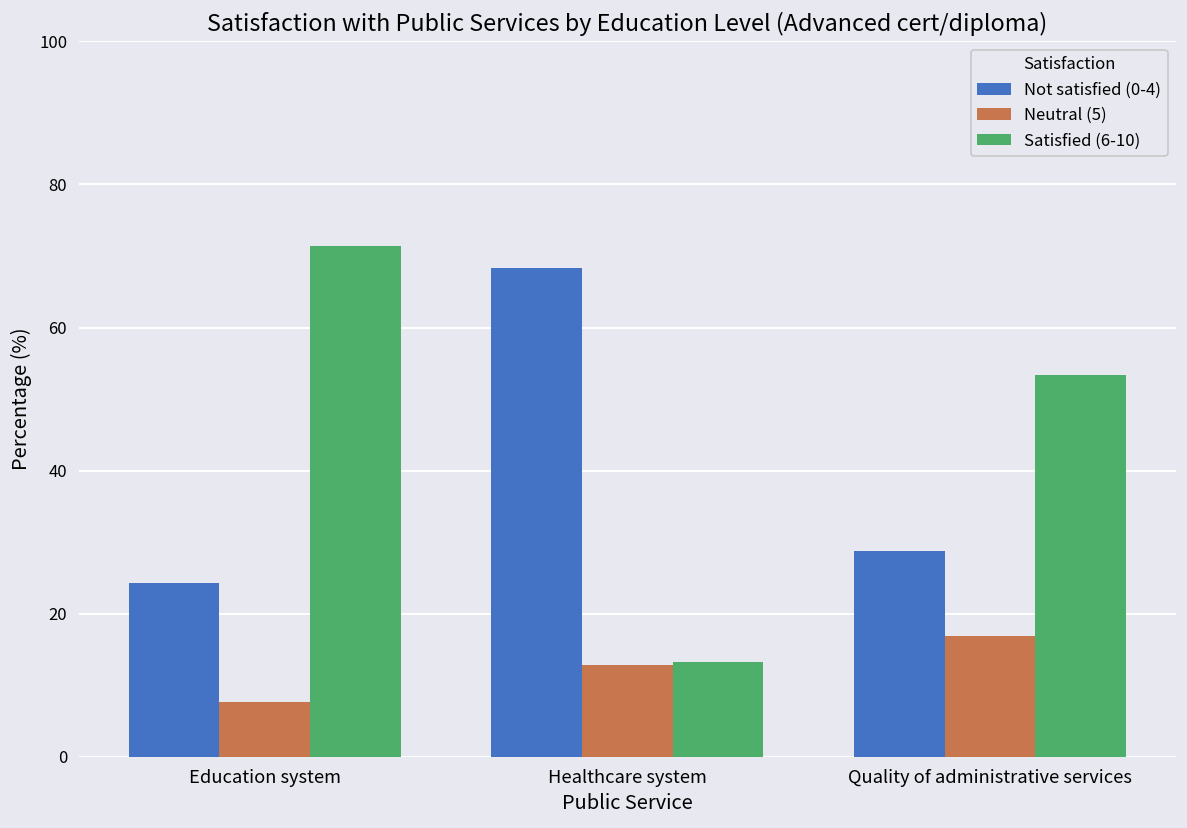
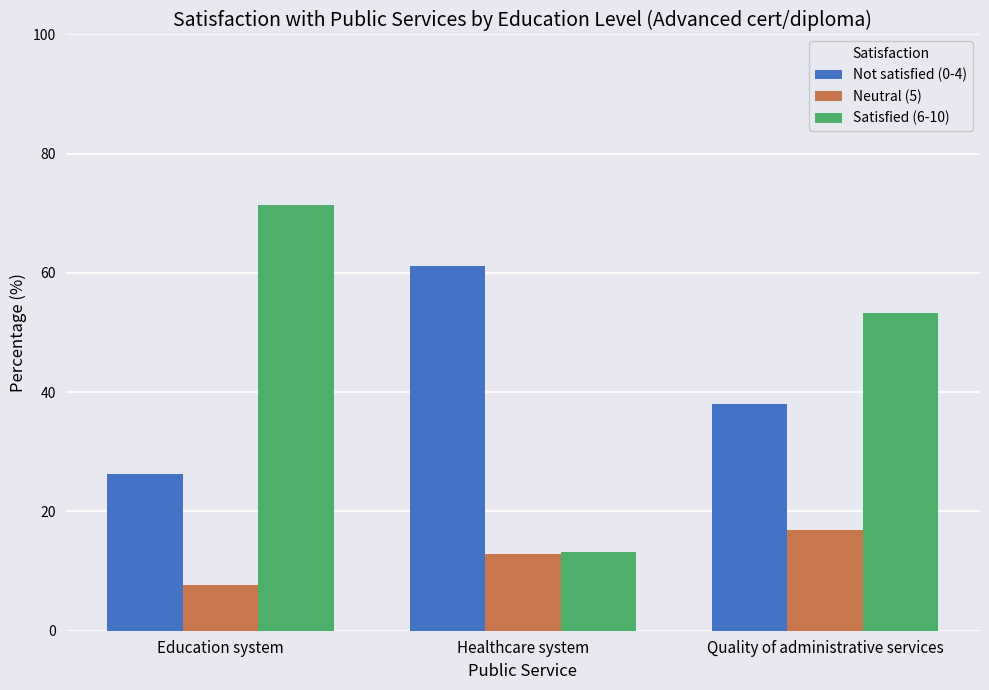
Not satisfied (0-4), Education system: 24 -> 26
Not satisfied (0-4), Healthcare system: 68 -> 61
Not satisfied (0-4), Quality of administrative services: 29 -> 38
